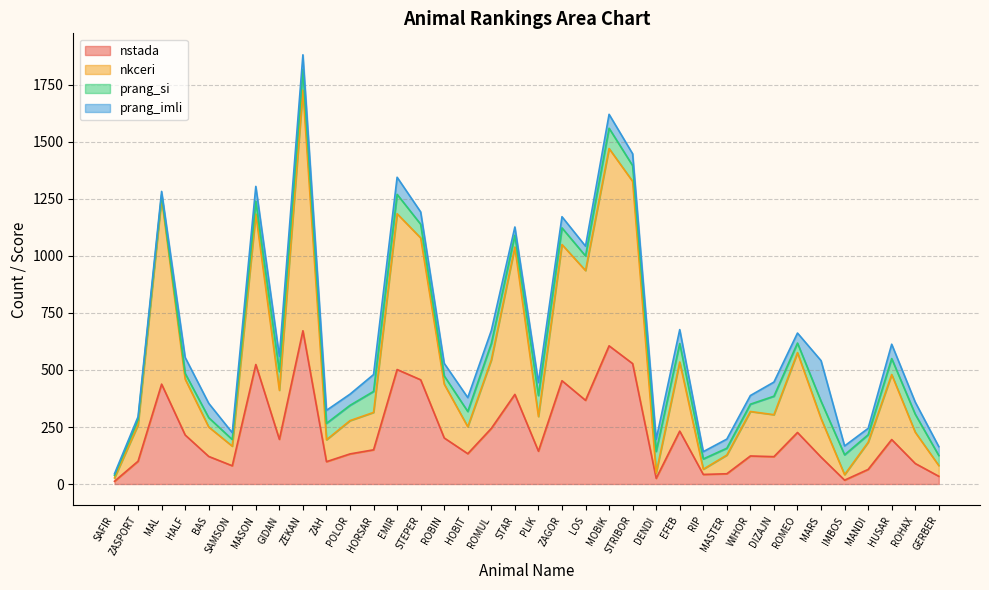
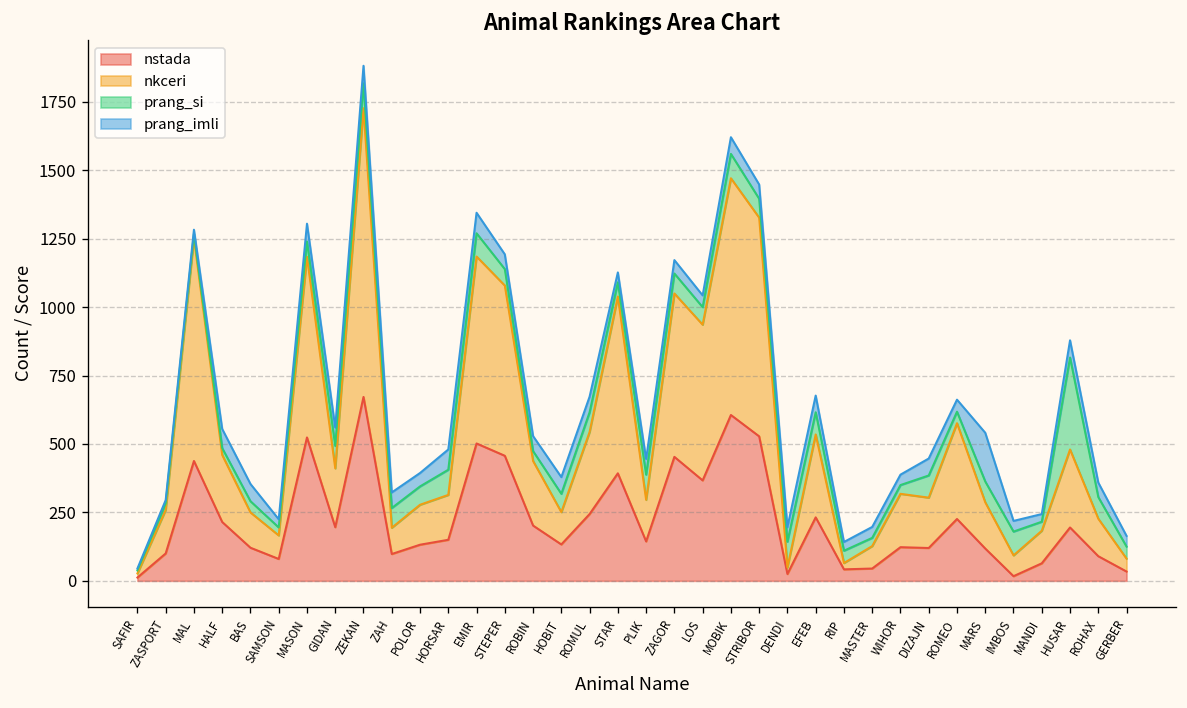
nkceri, IMBOS: 20 -> 80
prang_si, HUSAR: 70 -> 340
